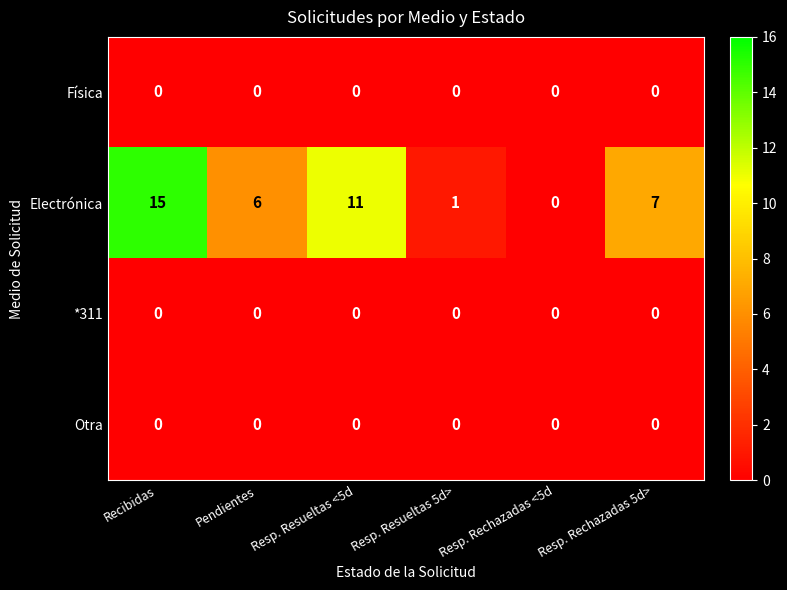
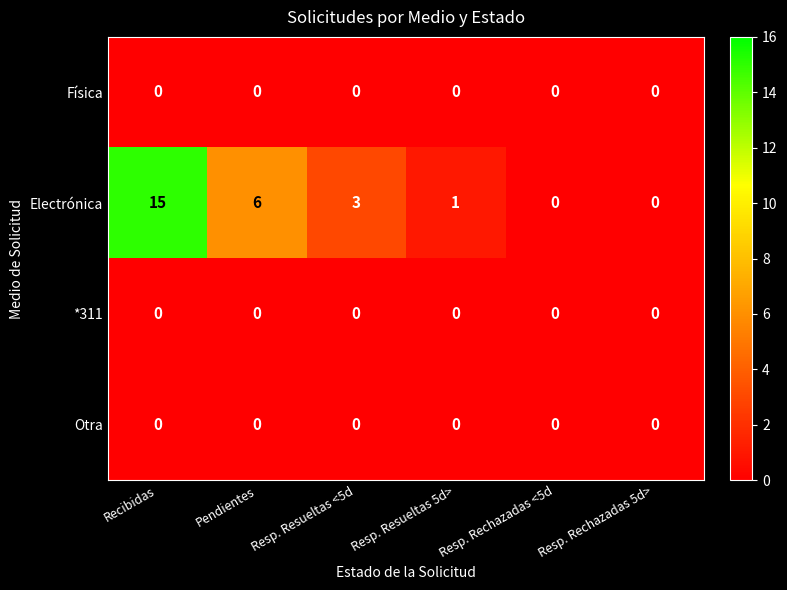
Electrónica, Resp. Resueltas <5d: 11 -> 3
Electrónica, Resp. Rechazadas 5d>: 7 -> 0
